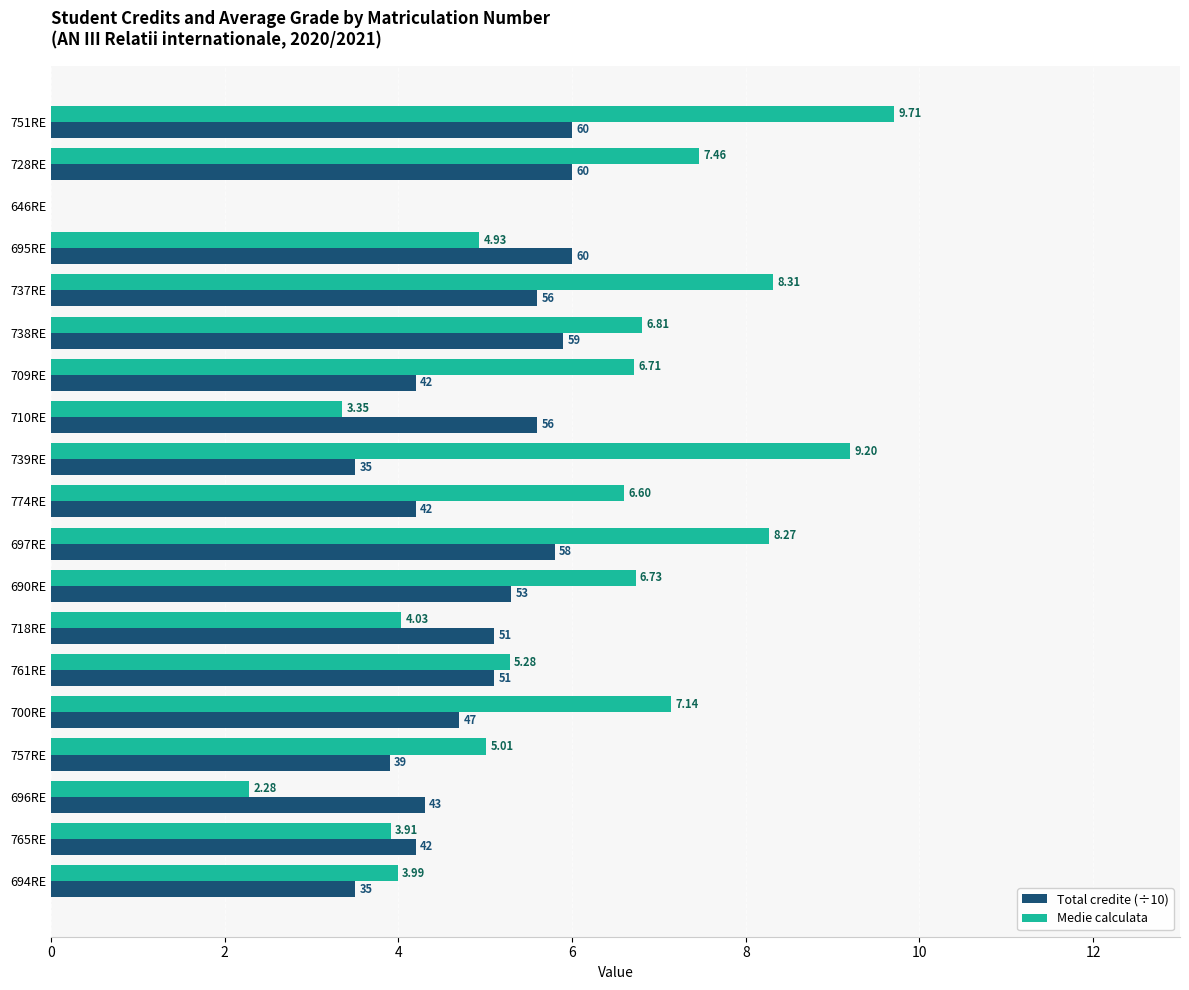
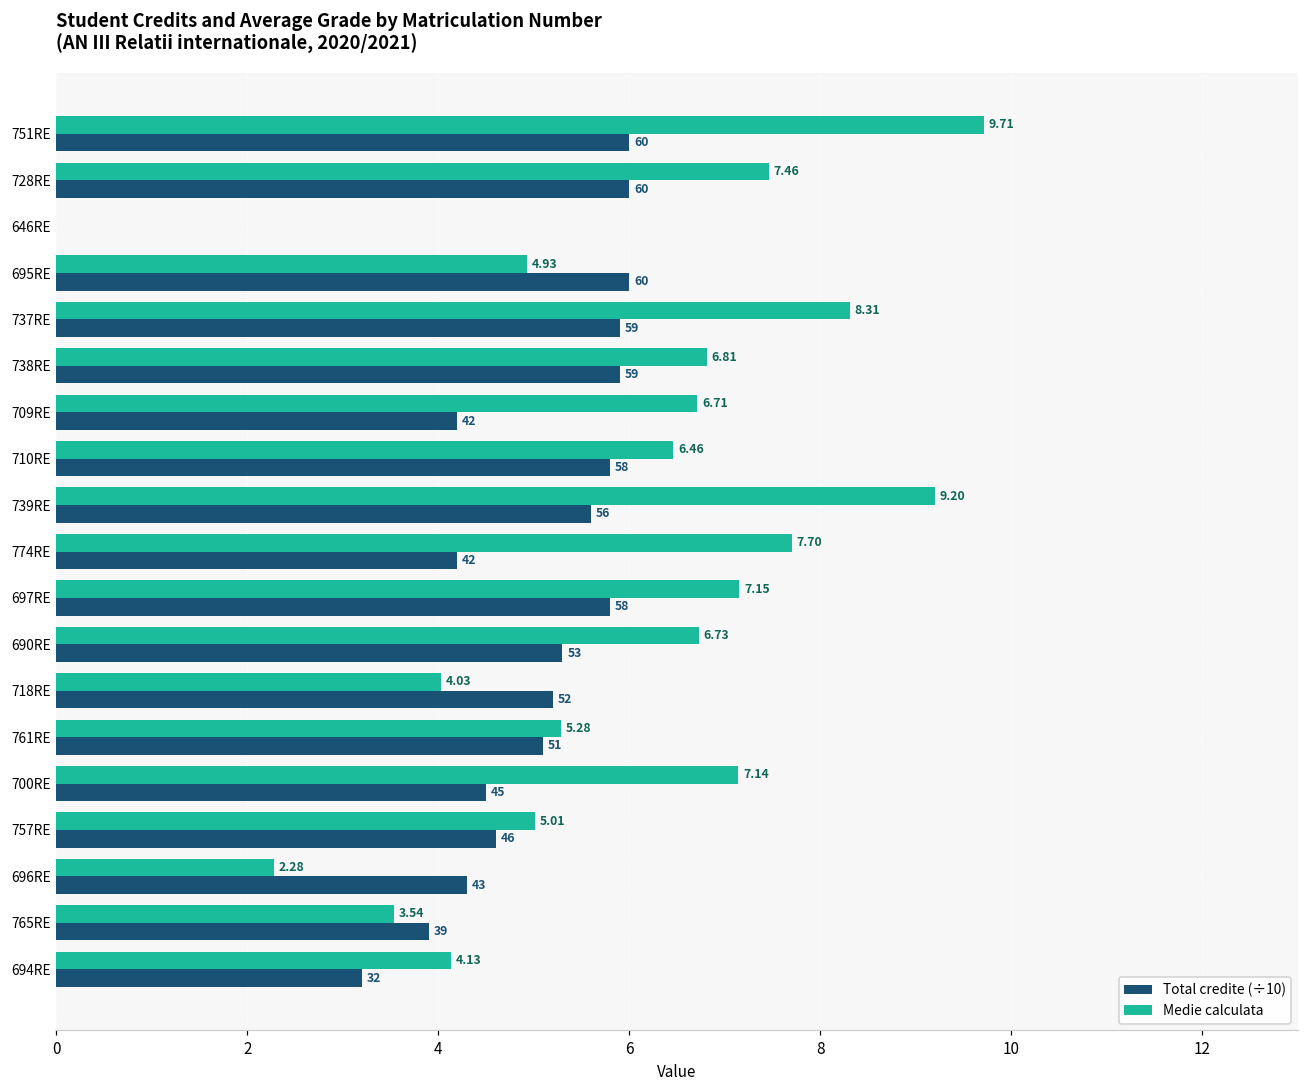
Total credite (÷10), 737RE: 56 -> 59
Medie calculata, 710RE: 3.35 -> 6.46
Total credite (÷10), 710RE: 56 -> 58
Total credite (÷10), 739RE: 35 -> 56
Medie calculata, 774RE: 6.60 -> 7.70
Medie calculata, 697RE: 8.27 -> 7.15
Total credite (÷10), 718RE: 51 -> 52
Total credite (÷10), 700RE: 47 -> 45
Total credite (÷10), 757RE: 39 -> 46
Medie calculata, 765RE: 3.91 -> 3.54
Total credite (÷10), 765RE: 42 -> 39
Medie calculata, 694RE: 3.99 -> 4.13
Total credite (÷10), 694RE: 35 -> 32
